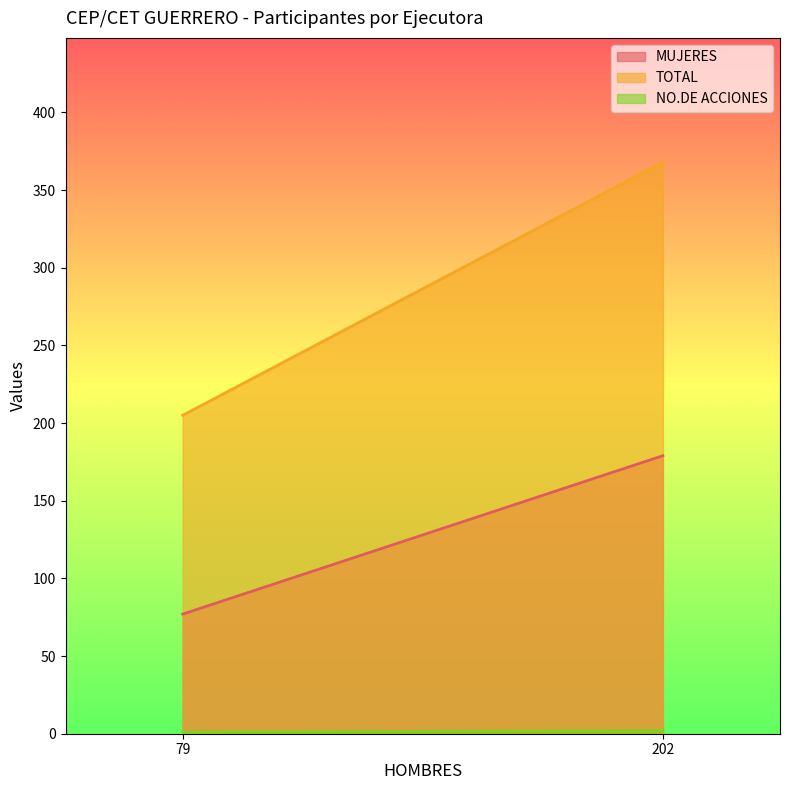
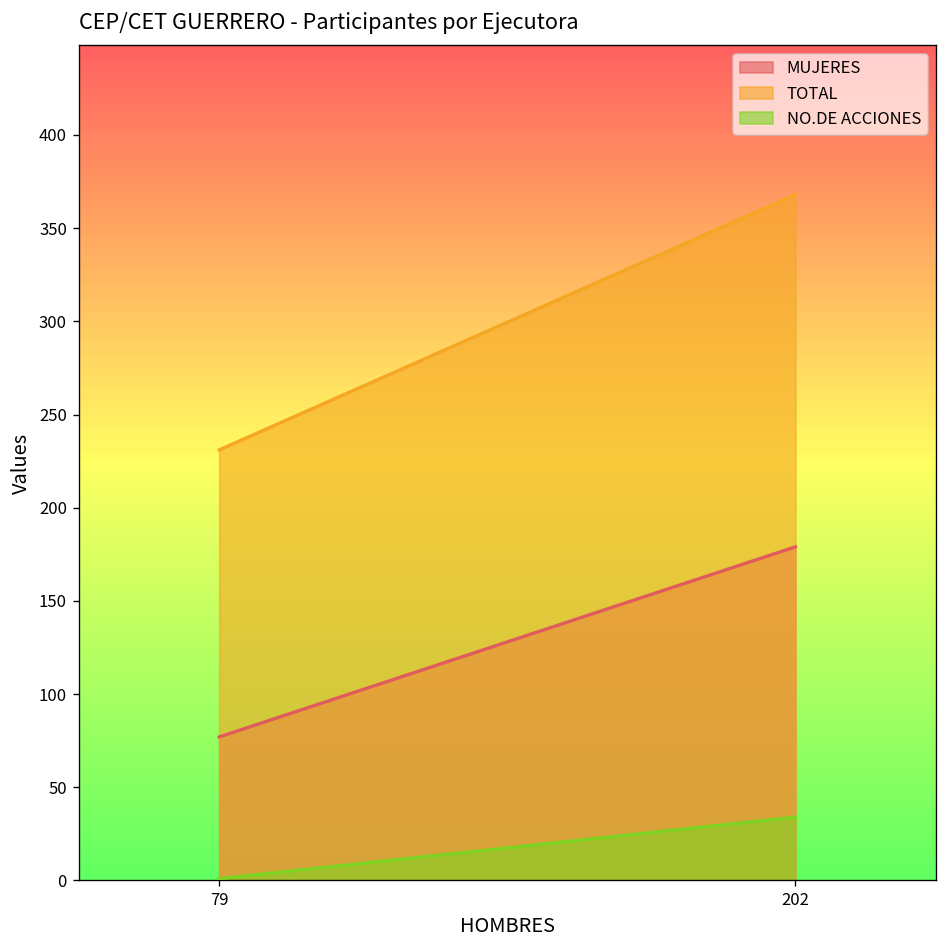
TOTAL, 79: 205 -> 231
NO.DE ACCIONES, 202: 2 -> 34
